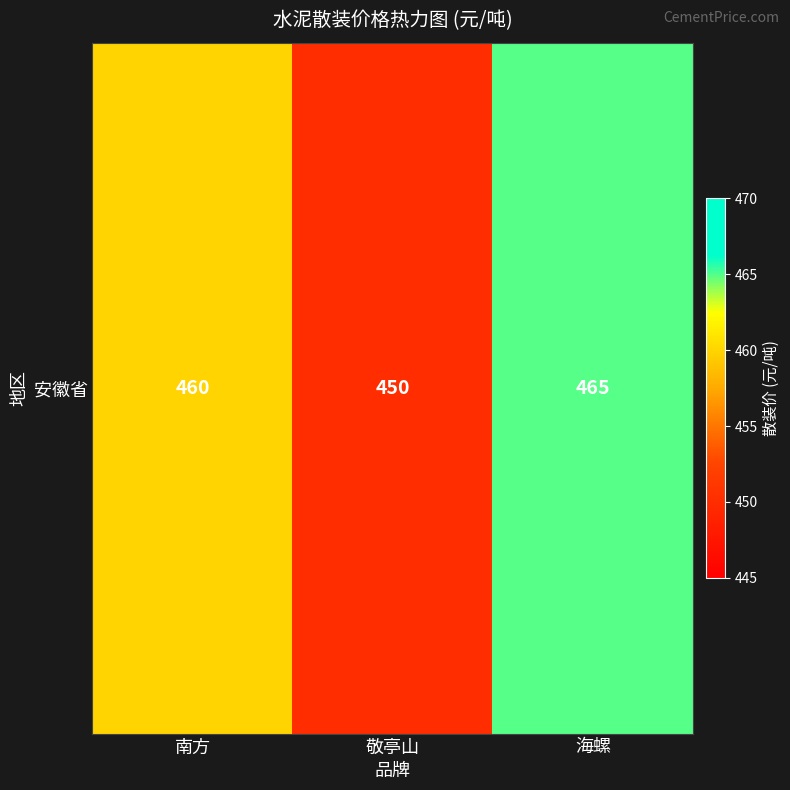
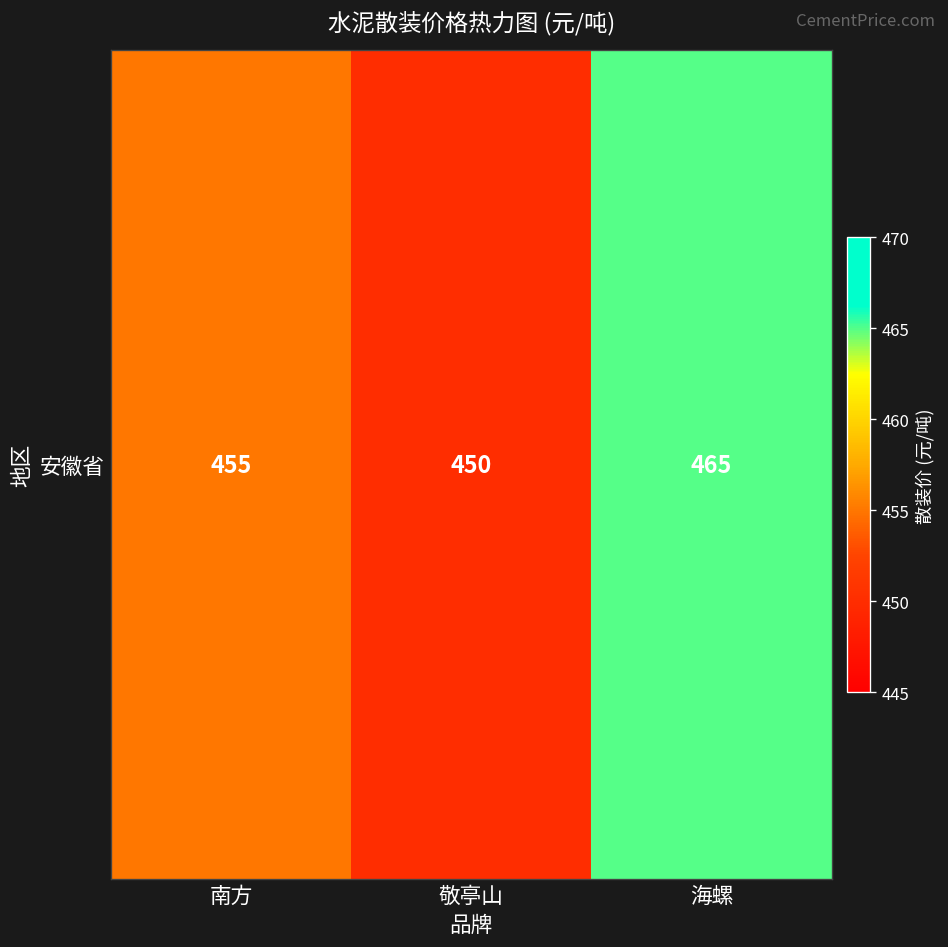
安徽省, 南方: 460 -> 455
